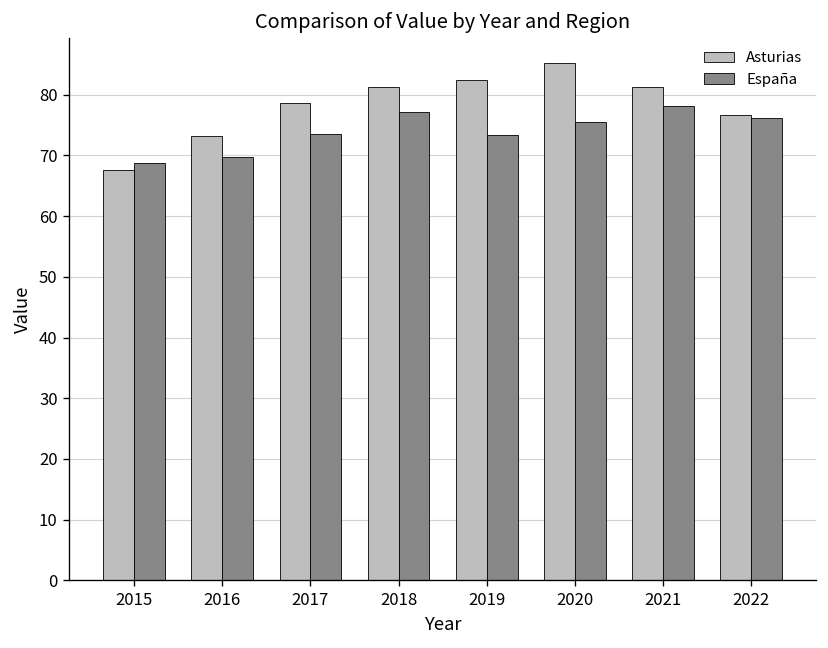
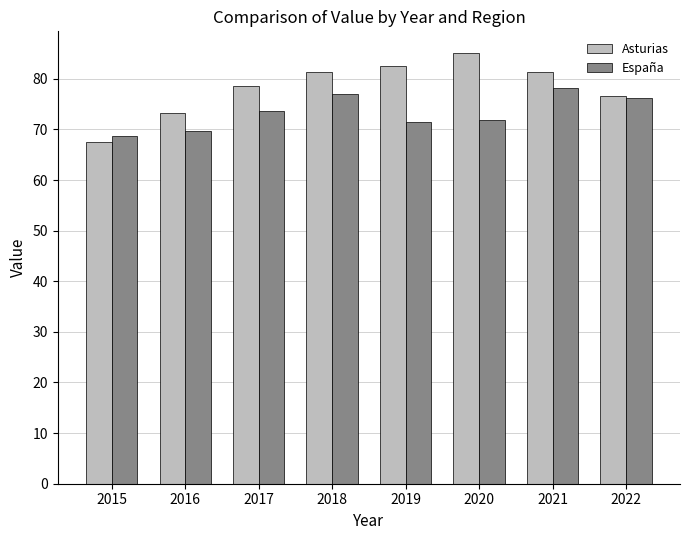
España, 2019: 73 -> 71
España, 2020: 75 -> 72
